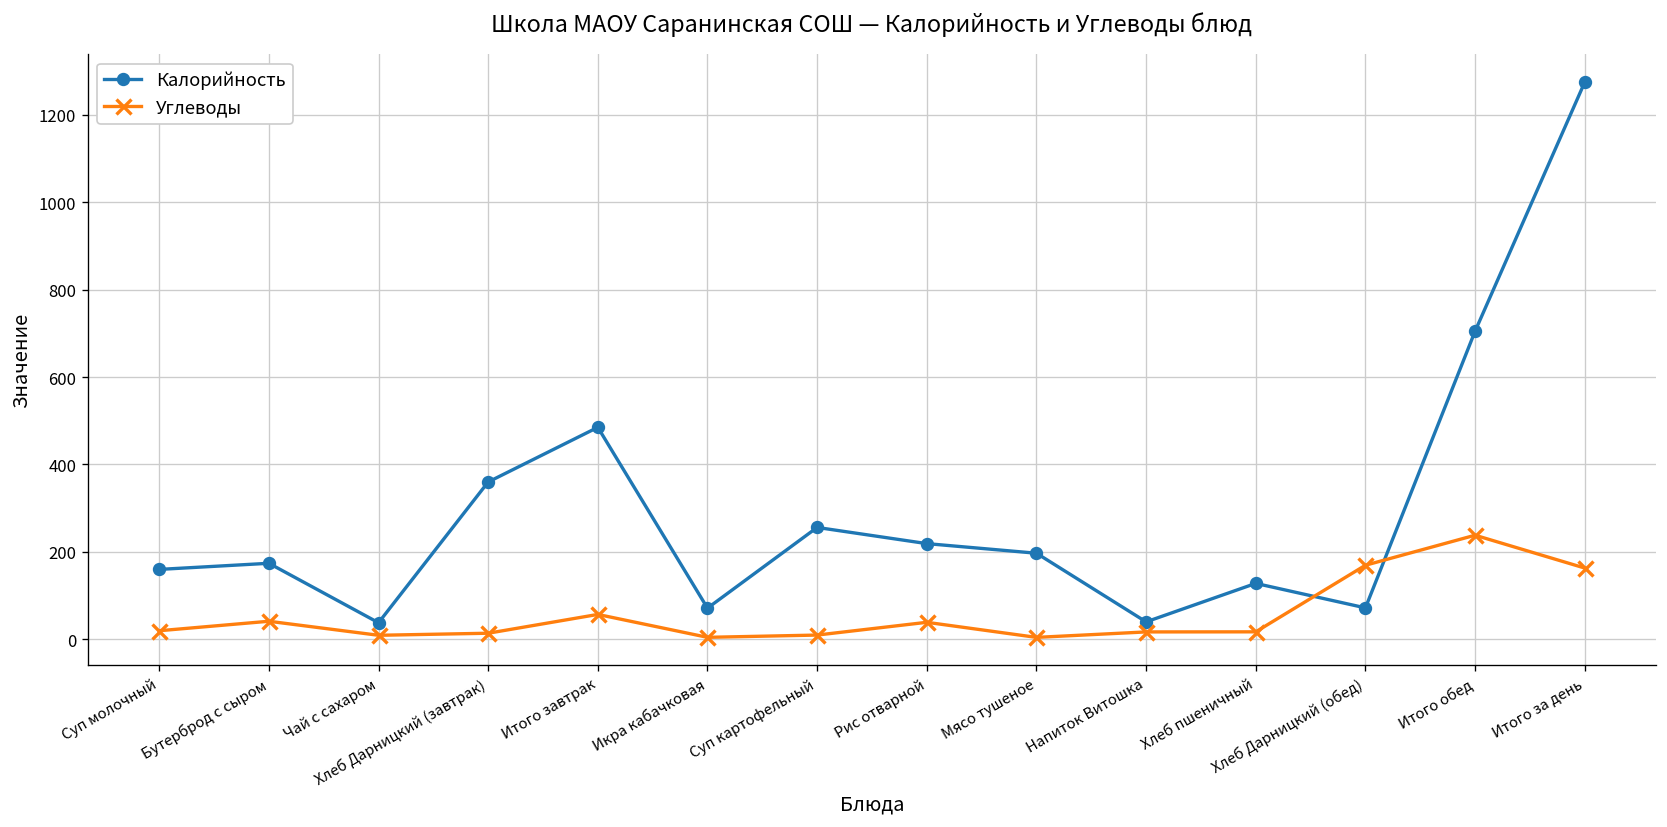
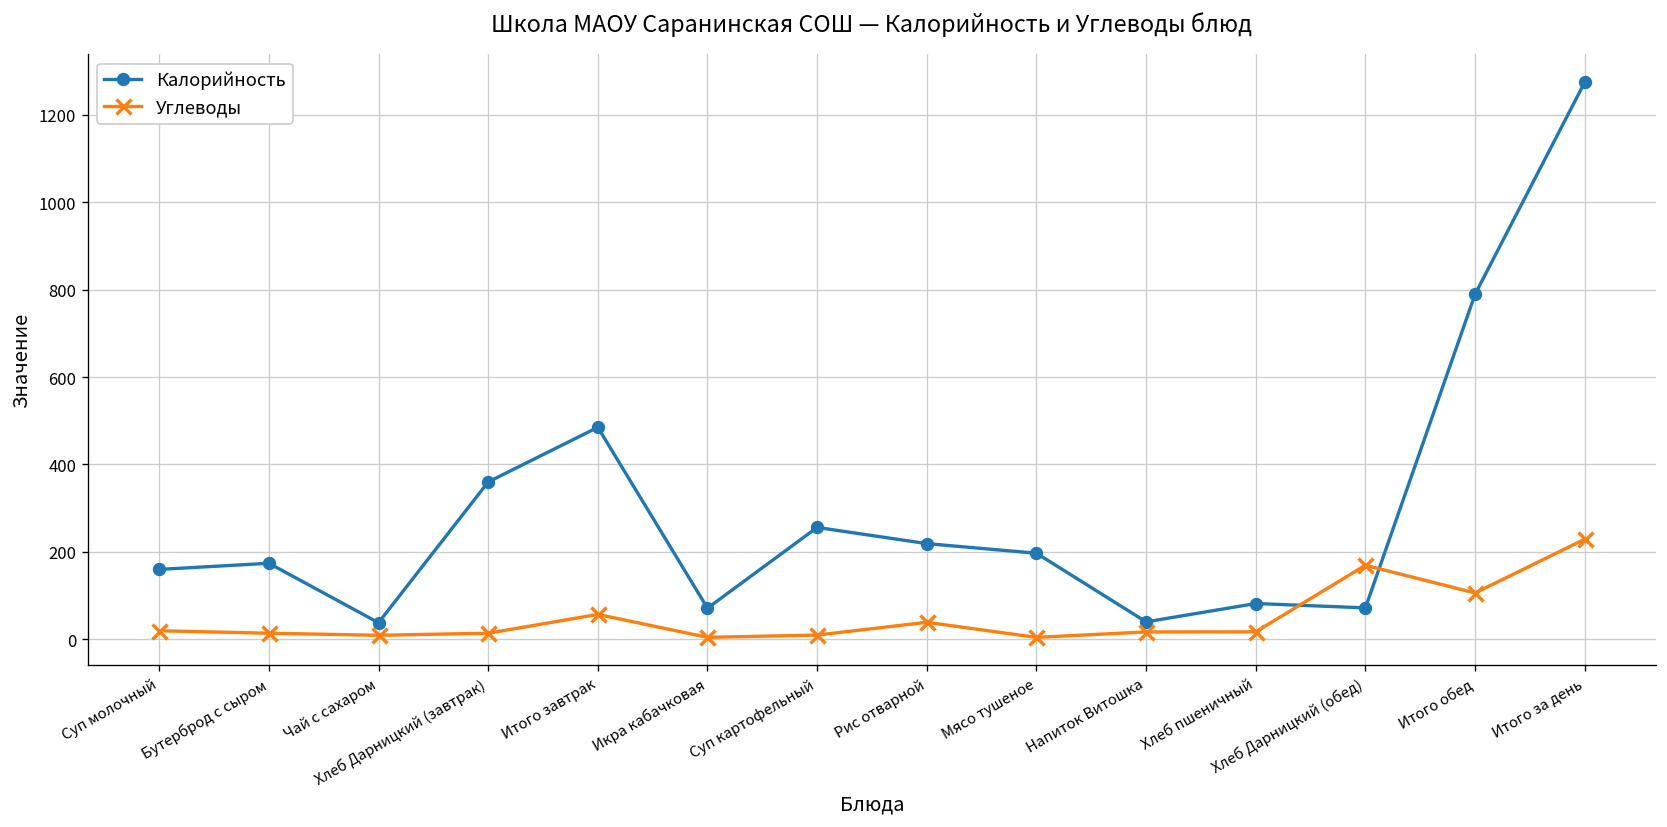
Углеводы, Бутерброд с сыром: 40 -> 10
Калорийность, Хлеб пшеничный: 130 -> 80
Калорийность, Итого обед: 700 -> 790
Углеводы, Итого обед: 240 -> 110
Углеводы, Итого за день: 160 -> 230
